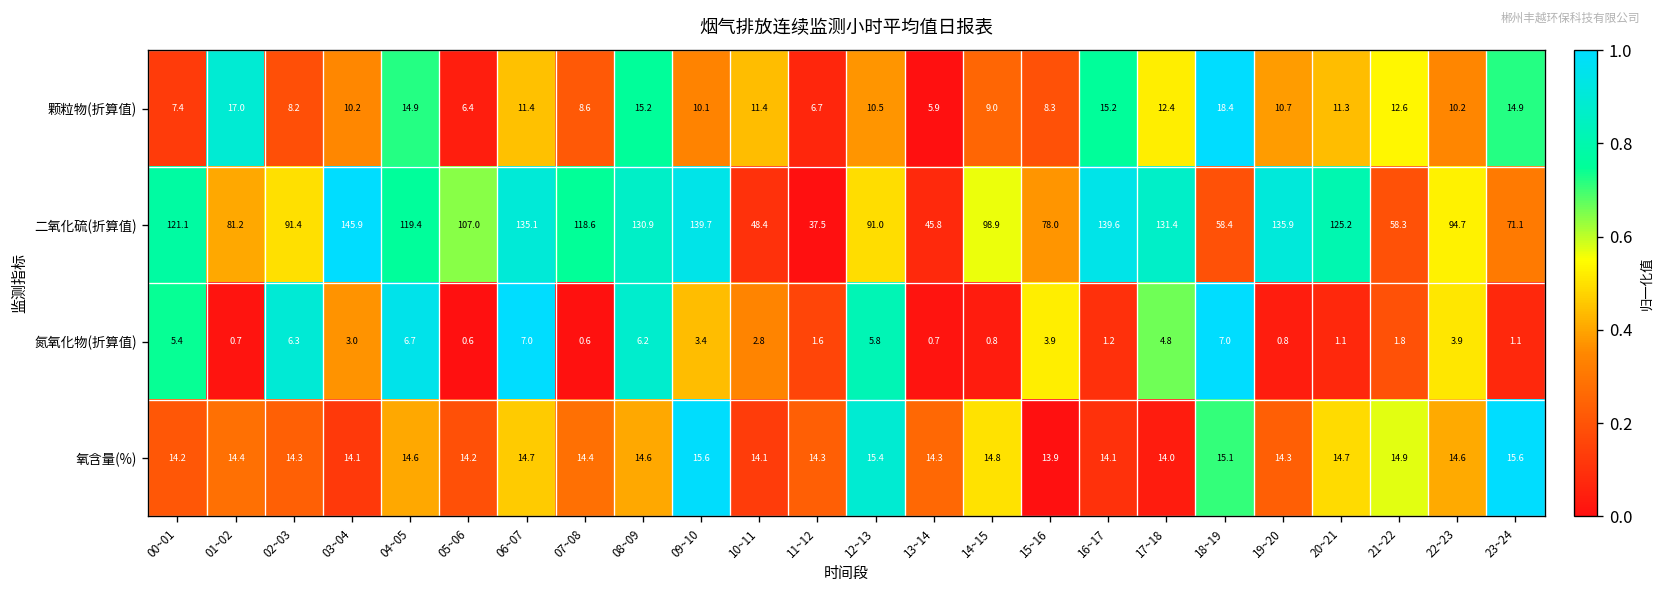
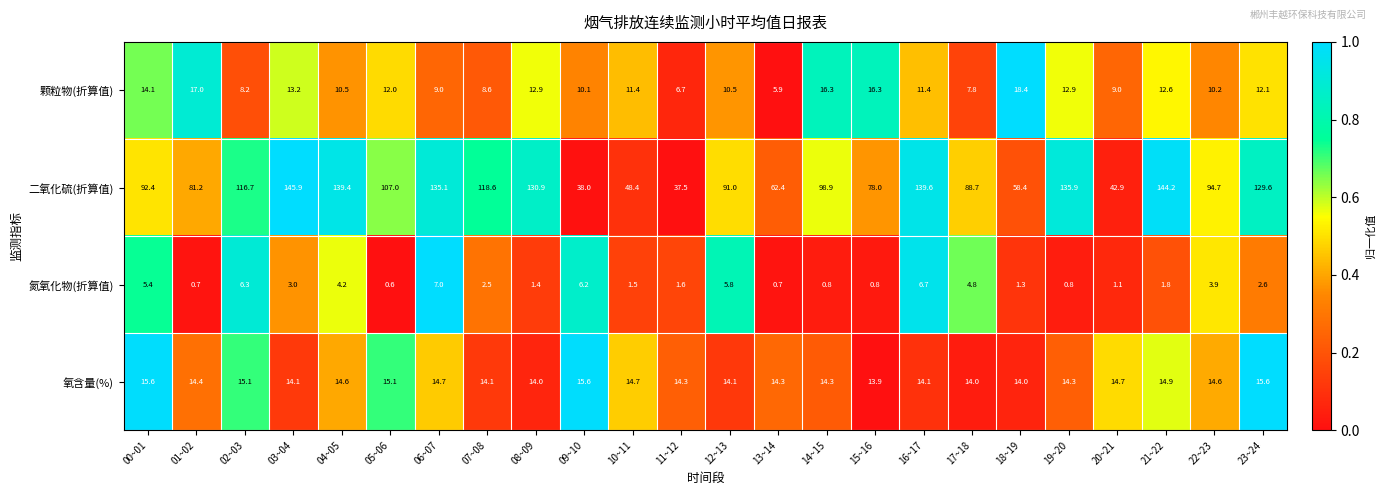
颗粒物(折算值), 00~01: 7.4 -> 14.1
颗粒物(折算值), 03~04: 10.2 -> 13.2
颗粒物(折算值), 04~05: 14.9 -> 10.5
颗粒物(折算值), 05~06: 6.4 -> 12.0
颗粒物(折算值), 06~07: 11.4 -> 9.0
颗粒物(折算值), 08~09: 15.2 -> 12.9
颗粒物(折算值), 14~15: 9.0 -> 16.3
颗粒物(折算值), 15~16: 8.3 -> 16.3
颗粒物(折算值), 16~17: 15.2 -> 11.4
颗粒物(折算值), 17~18: 12.4 -> 7.8
颗粒物(折算值), 19~20: 10.7 -> 12.9
颗粒物(折算值), 20~21: 11.3 -> 9.0
颗粒物(折算值), 23~24: 14.9 -> 12.1
二氧化硫(折算值), 00~01: 121.1 -> 92.4
二氧化硫(折算值), 02~03: 91.4 -> 116.7
二氧化硫(折算值), 04~05: 119.4 -> 139.4
二氧化硫(折算值), 09~10: 139.7 -> 38.0
二氧化硫(折算值), 13~14: 45.8 -> 62.4
二氧化硫(折算值), 17~18: 131.4 -> 88.7
二氧化硫(折算值), 20~21: 125.2 -> 42.9
二氧化硫(折算值), 21~22: 58.3 -> 144.2
二氧化硫(折算值), 23~24: 71.1 -> 129.6
氮氧化物(折算值), 04~05: 6.7 -> 4.2
氮氧化物(折算值), 07~08: 0.6 -> 2.5
氮氧化物(折算值), 08~09: 6.2 -> 1.4
氮氧化物(折算值), 09~10: 3.4 -> 6.2
氮氧化物(折算值), 10~11: 2.8 -> 1.5
氮氧化物(折算值), 15~16: 3.9 -> 0.8
氮氧化物(折算值), 16~17: 1.2 -> 6.7
氮氧化物(折算值), 18~19: 7.0 -> 1.3
氮氧化物(折算值), 23~24: 1.1 -> 2.6
氧含量(%), 00~01: 14.2 -> 15.6
氧含量(%), 02~03: 14.3 -> 15.1
氧含量(%), 05~06: 14.2 -> 15.1
氧含量(%), 07~08: 14.4 -> 14.1
氧含量(%), 08~09: 14.6 -> 14.0
氧含量(%), 10~11: 14.1 -> 14.7
氧含量(%), 12~13: 15.4 -> 14.1
氧含量(%), 14~15: 14.8 -> 14.3
氧含量(%), 18~19: 15.1 -> 14.0
